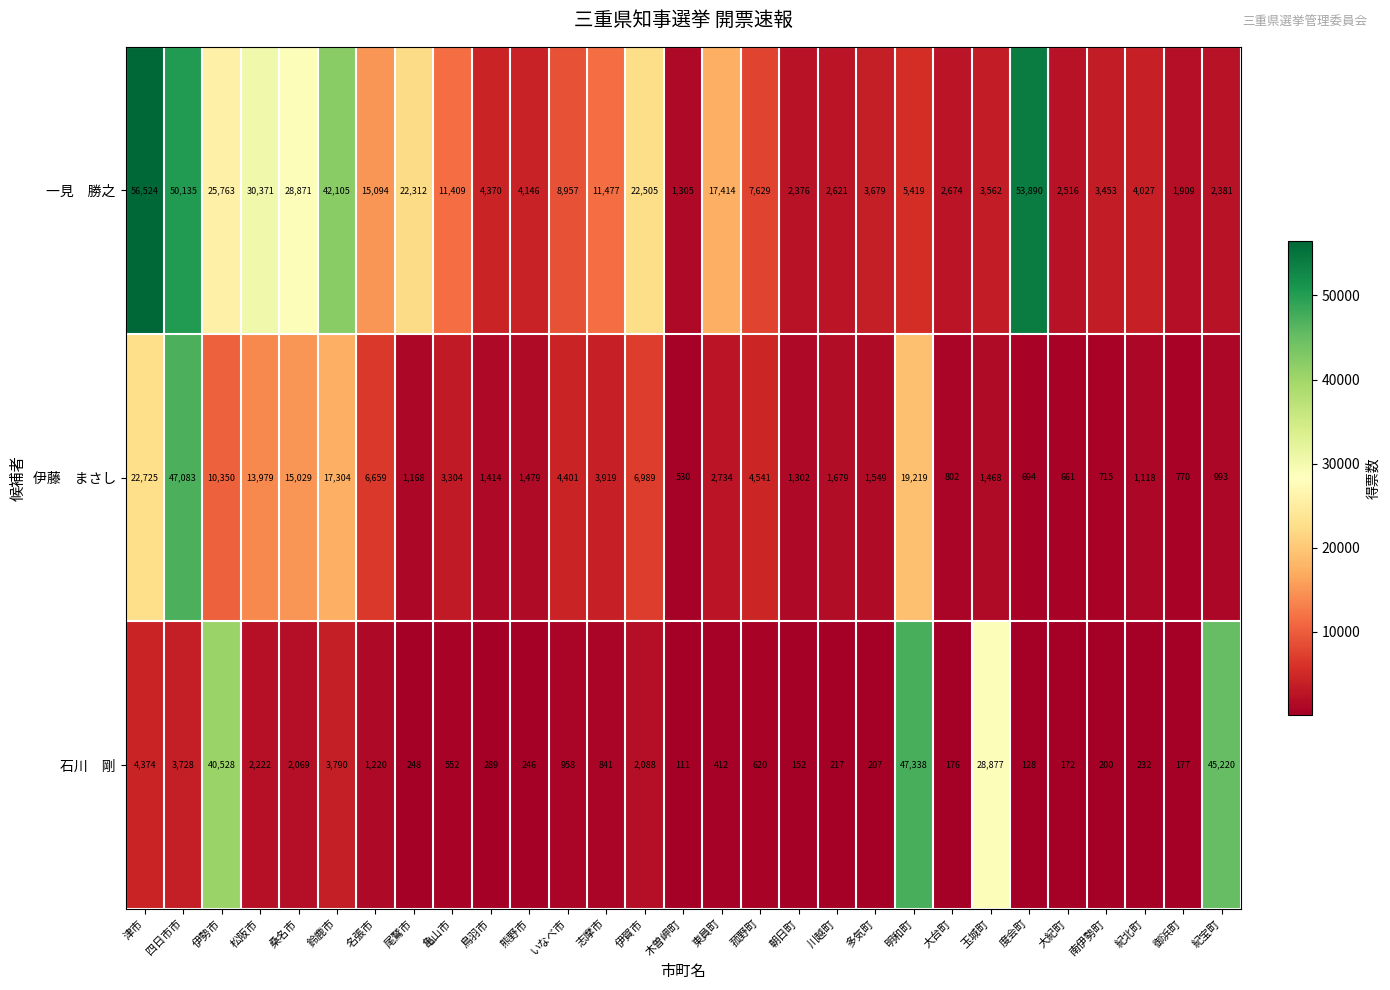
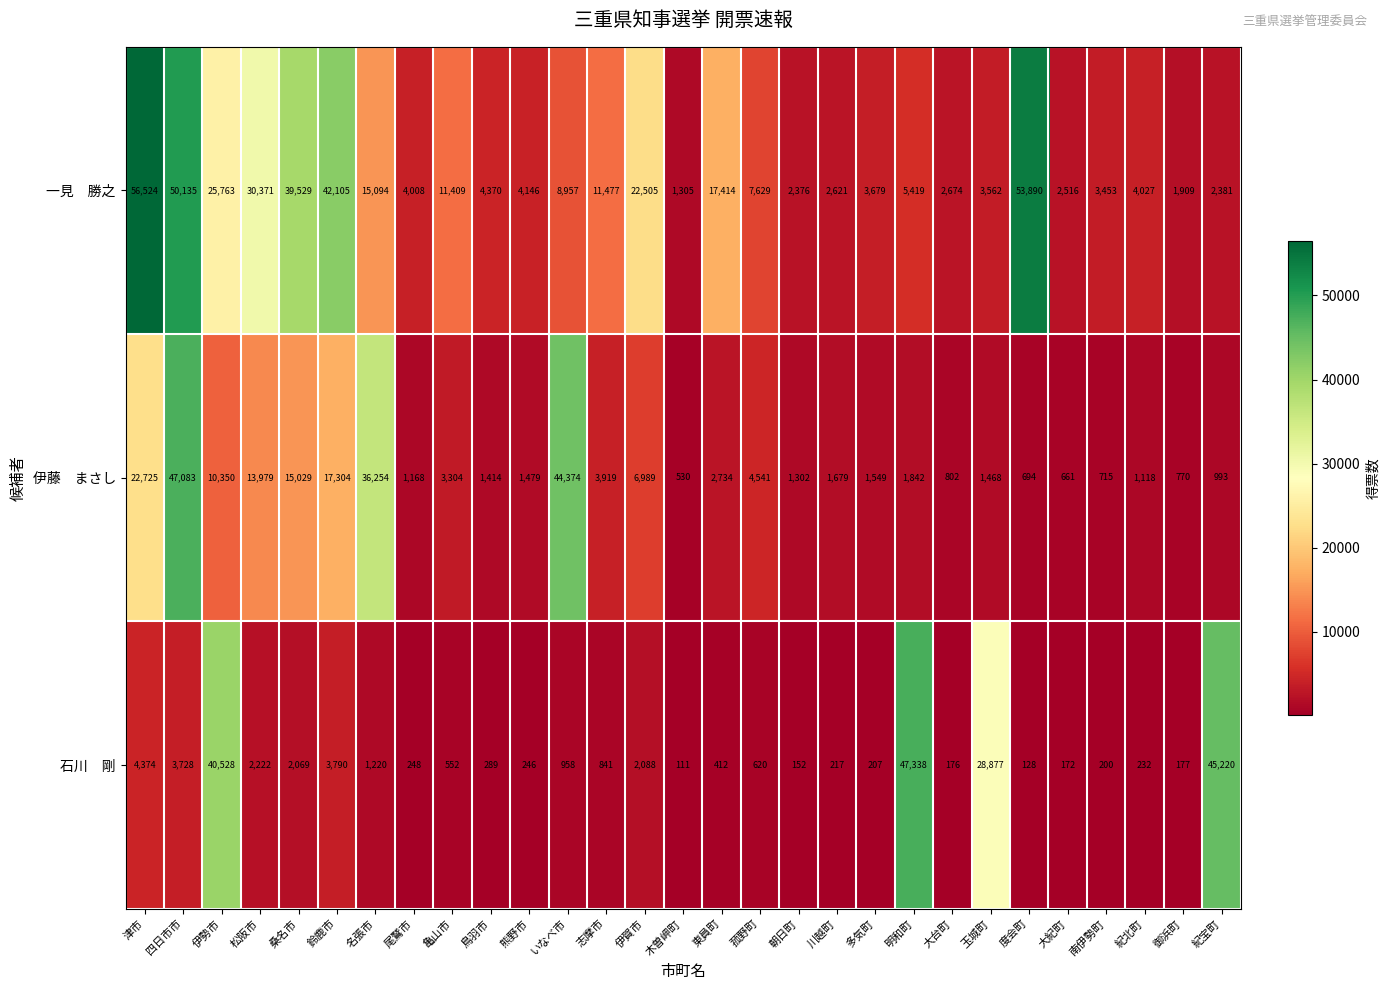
一見 勝之, 桑名市: 28,871 -> 39,529
一見 勝之, 尾鷲市: 22,312 -> 4,008
伊藤 まさし, 名張市: 6,659 -> 36,254
伊藤 まさし, いなべ市: 4,401 -> 44,374
伊藤 まさし, 明和町: 19,219 -> 1,842
